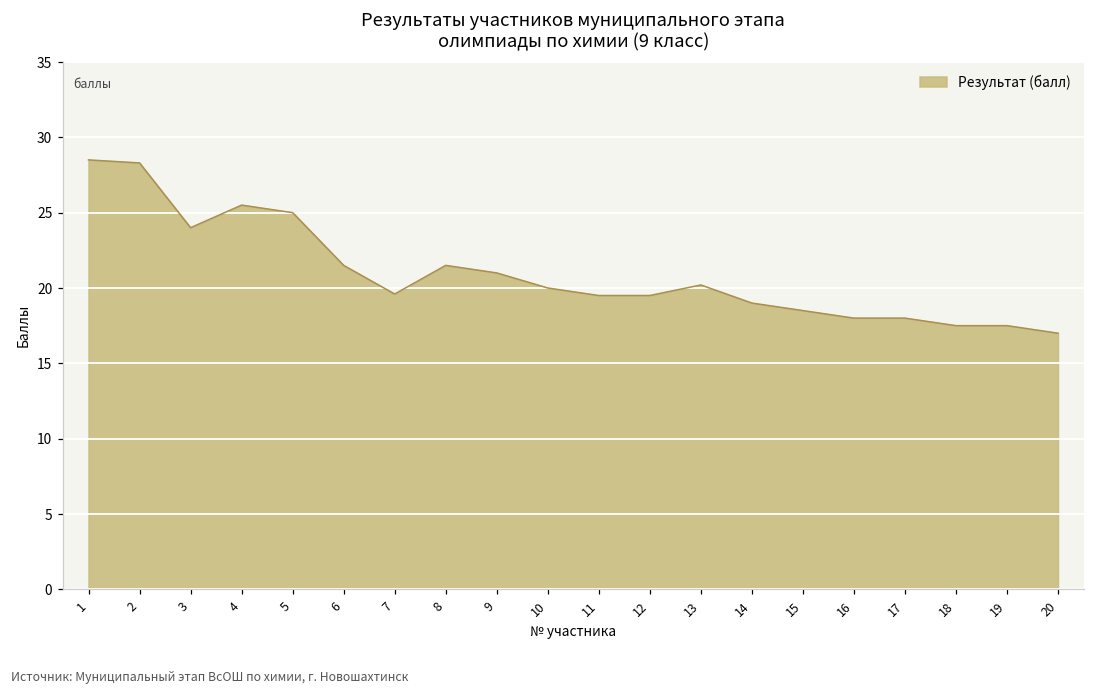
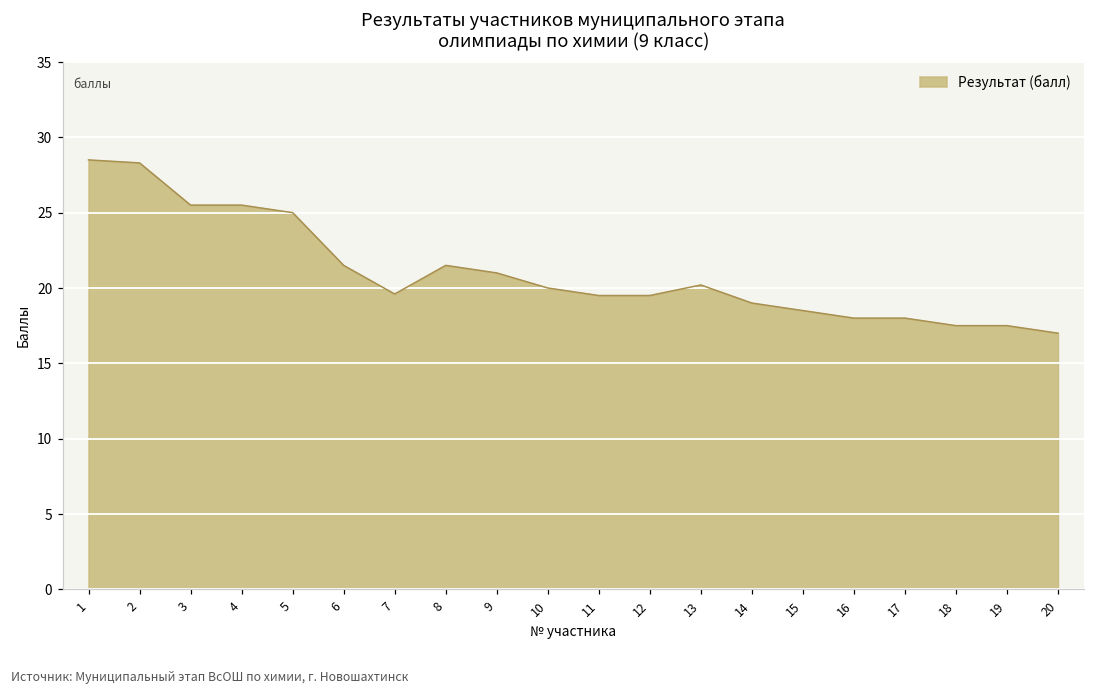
3: 24.0 -> 25.5
